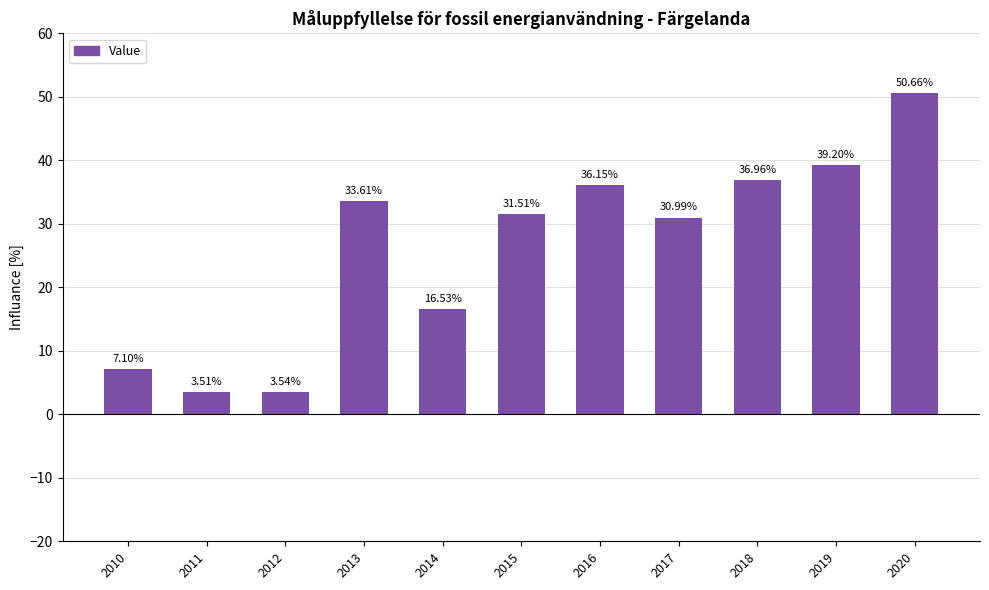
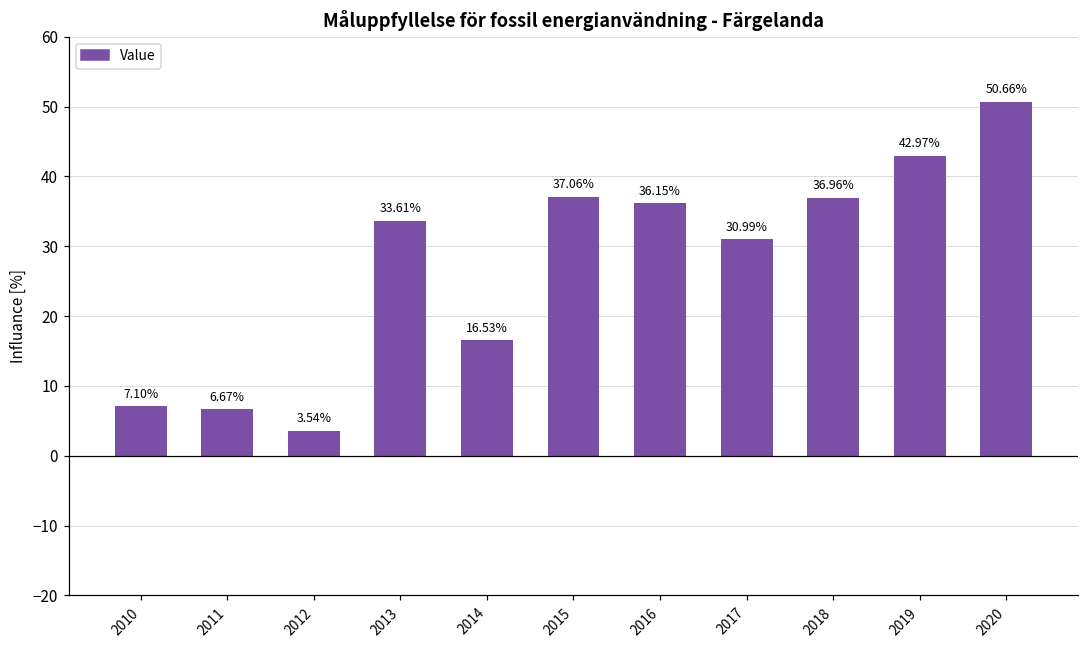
2011: 3.51% -> 6.67%
2015: 31.51% -> 37.06%
2019: 39.20% -> 42.97%
